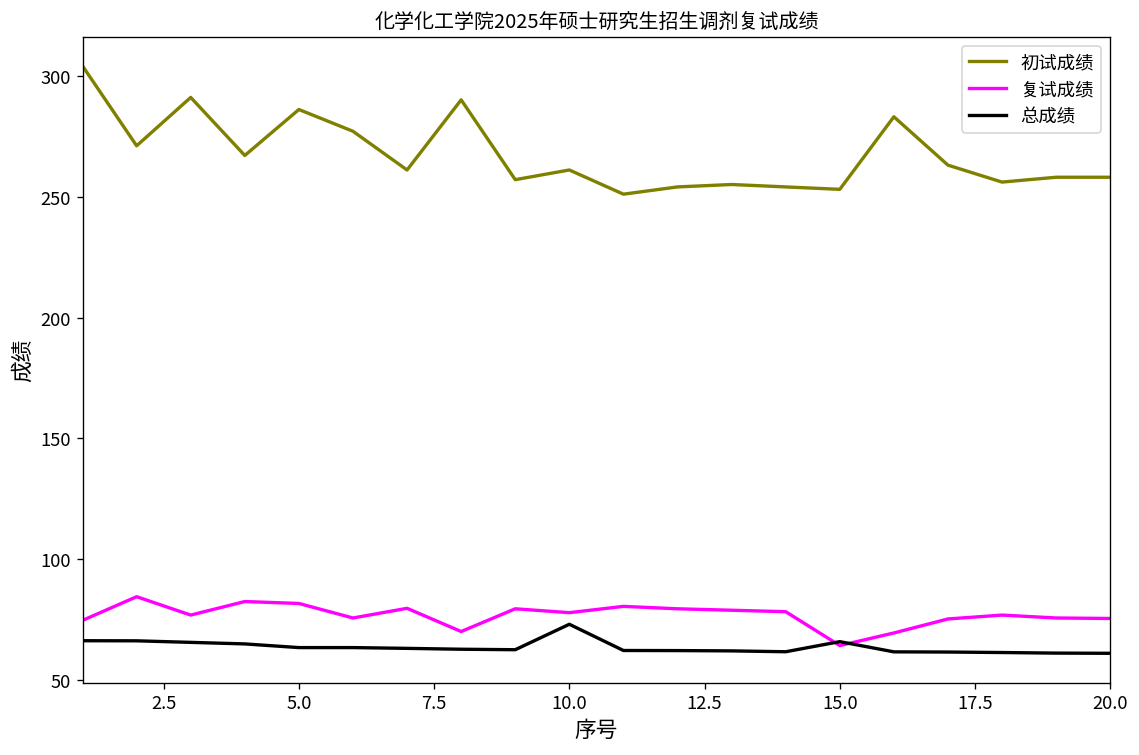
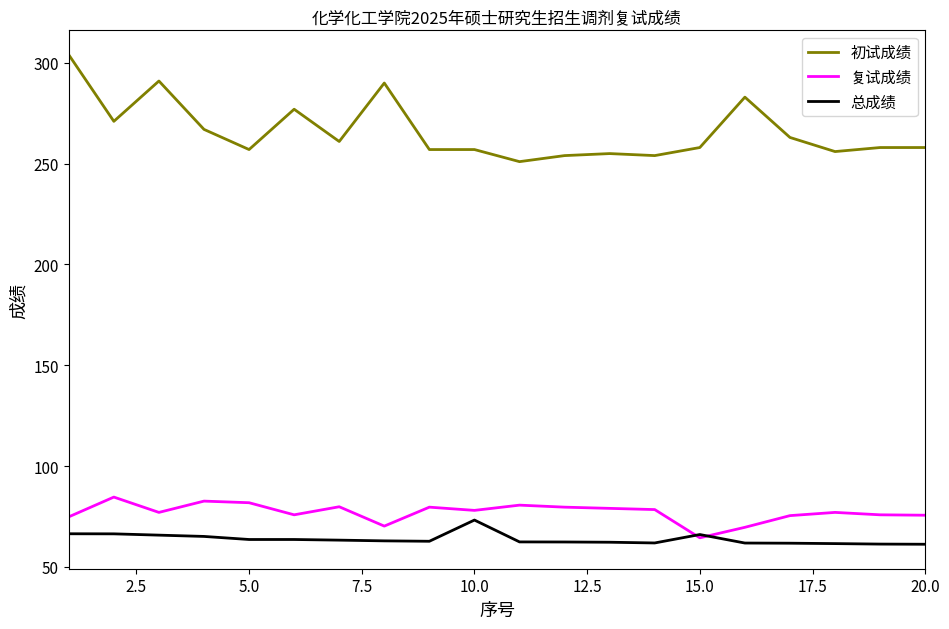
初试成绩, 5.0: 286 -> 257
初试成绩, 10.0: 261 -> 257
初试成绩, 15.0: 253 -> 258
